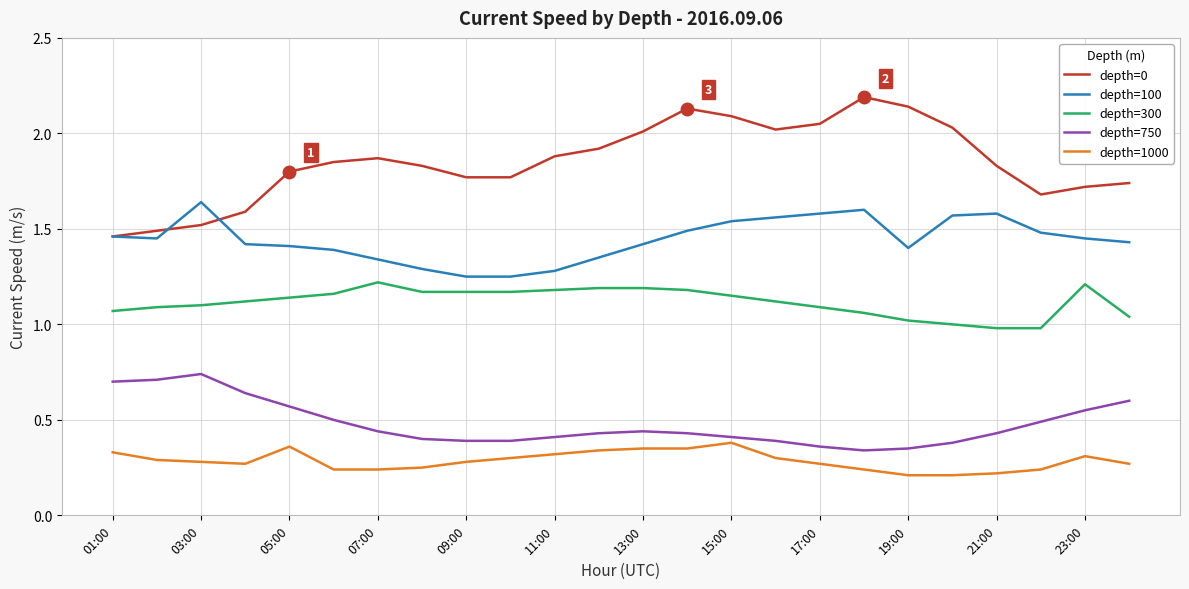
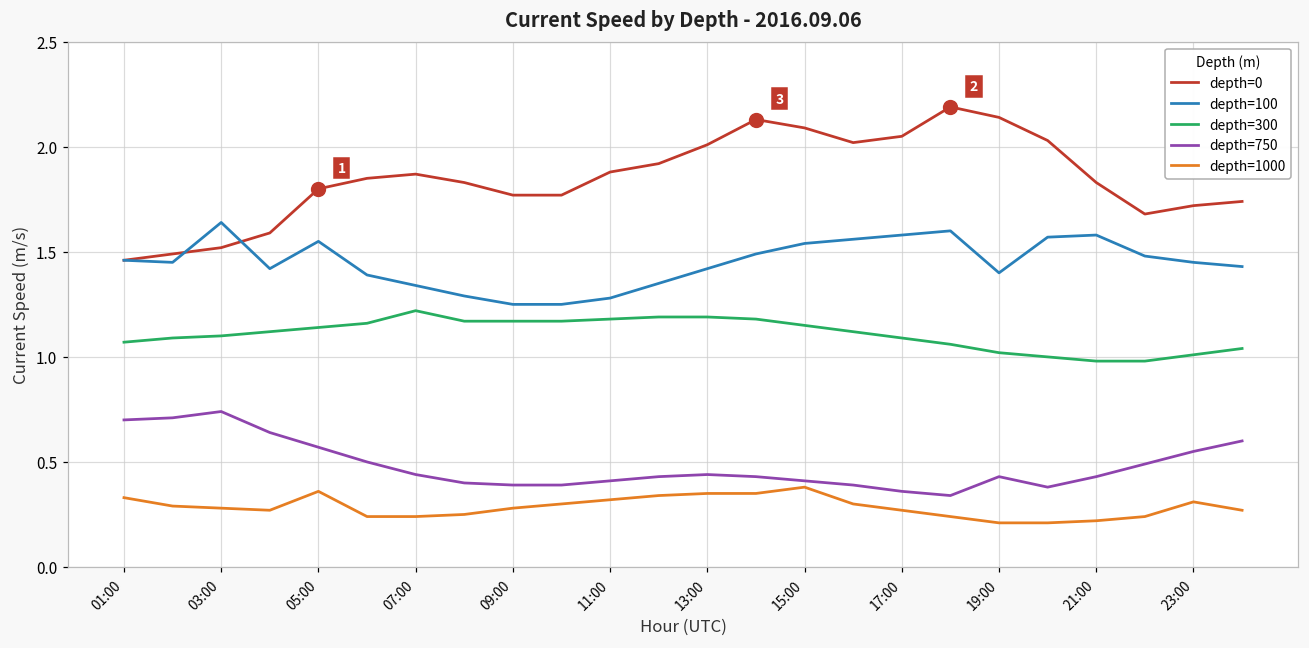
depth=100, 05:00: 1.41 -> 1.55
depth=750, 19:00: 0.35 -> 0.43
depth=300, 23:00: 1.21 -> 1.01
